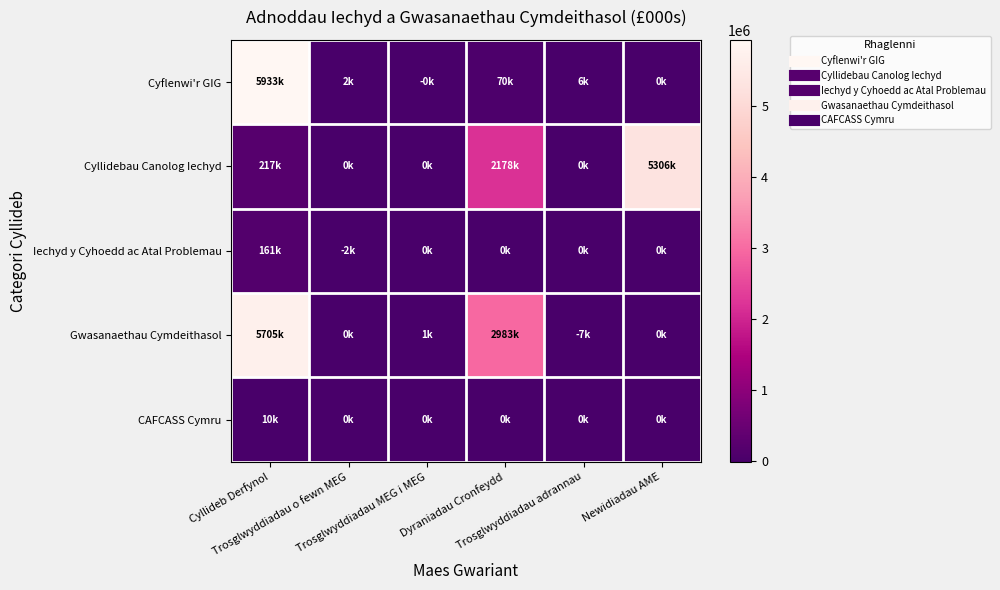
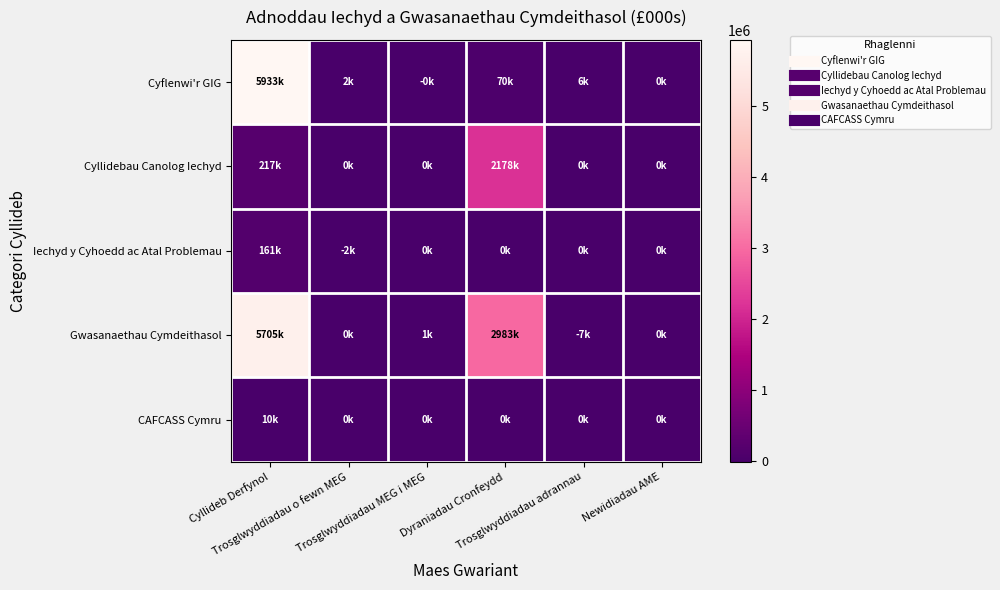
Cyllidebau Canolog Iechyd, Newidiadau AME: 5306k -> 0k
